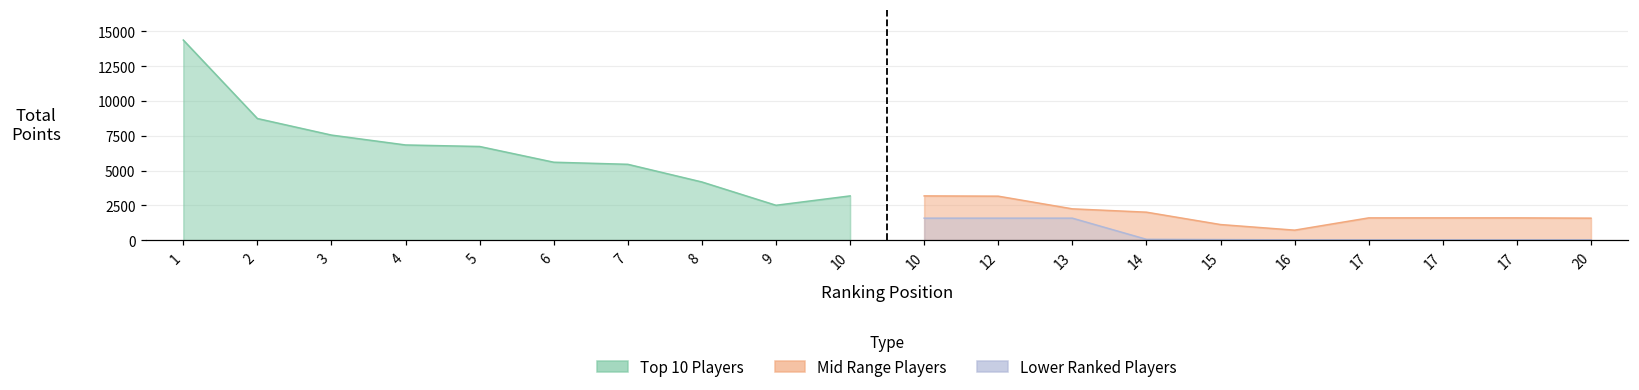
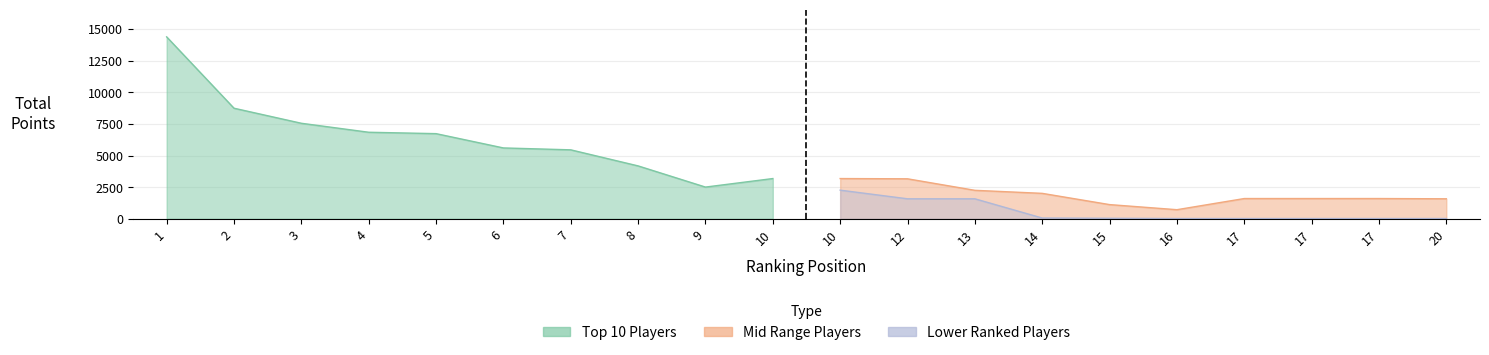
Lower Ranked Players, 10: 1600 -> 2300
